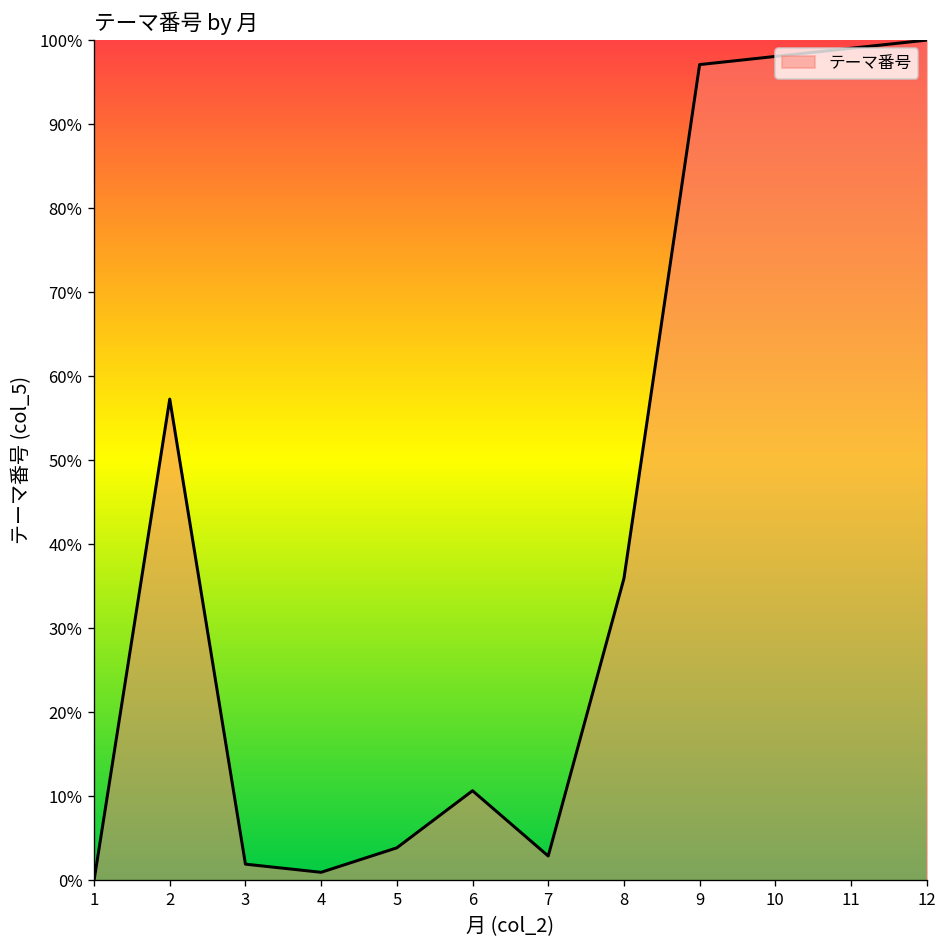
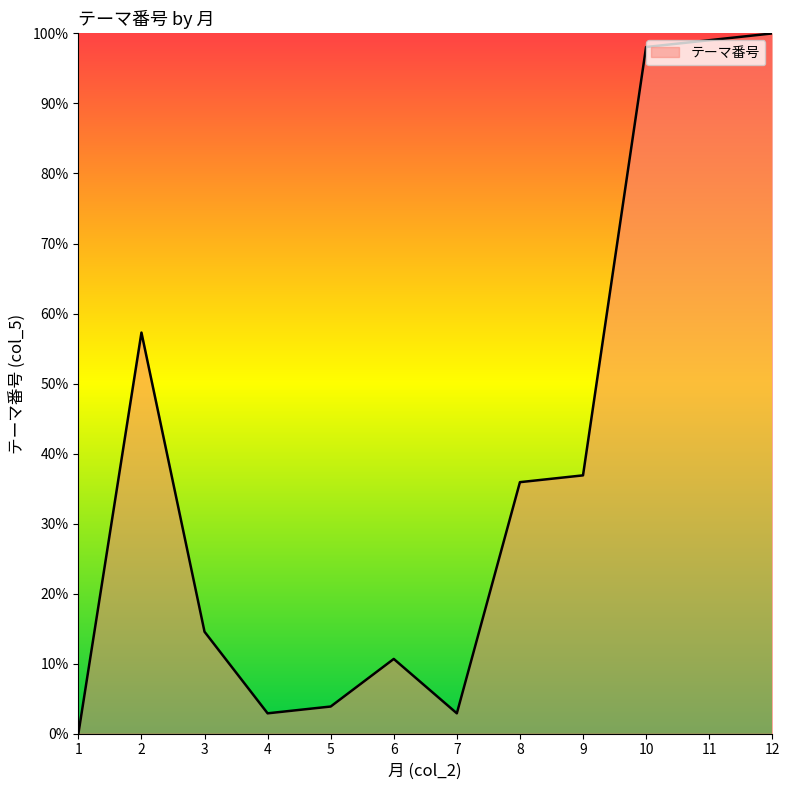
3: 2% -> 15%
4: 1% -> 3%
9: 97% -> 37%
